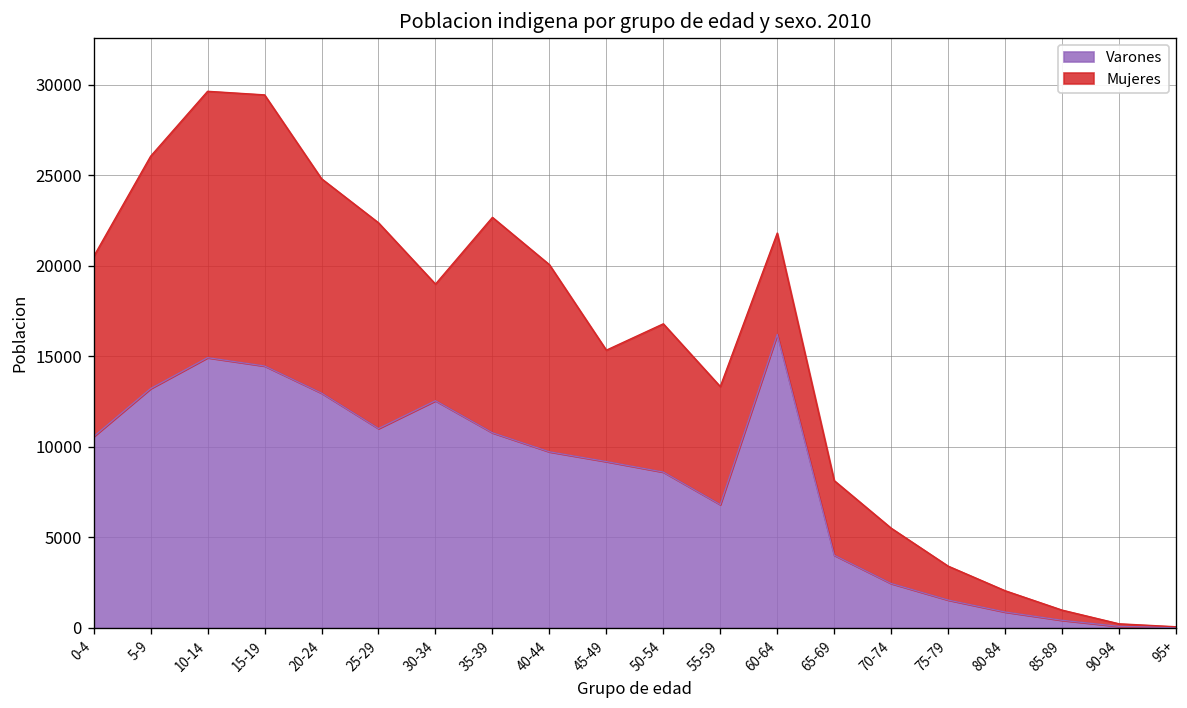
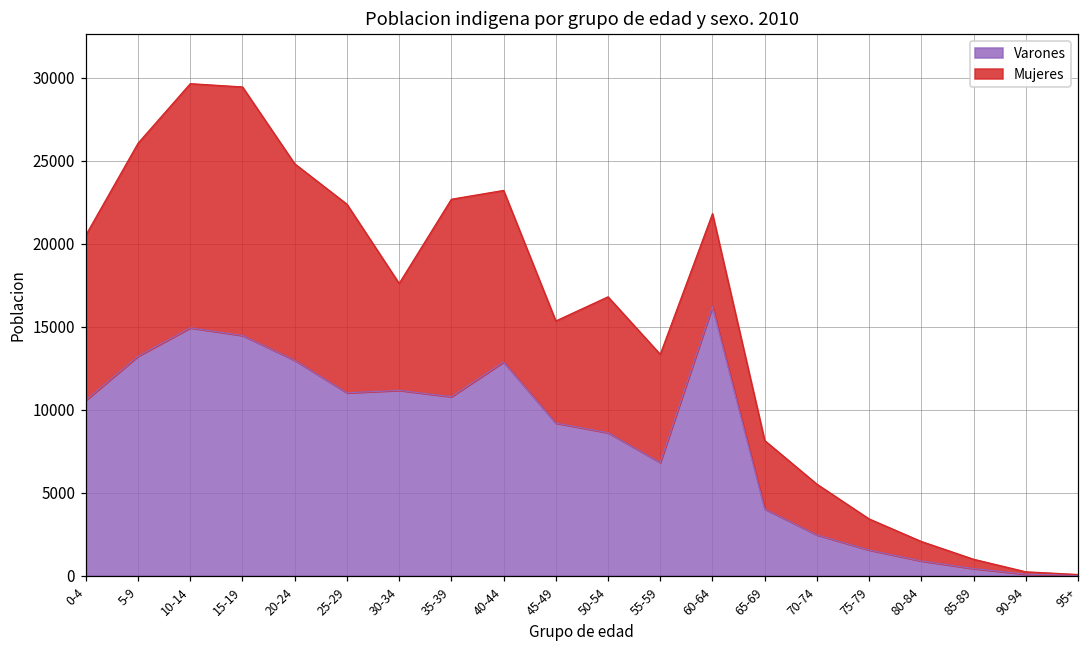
Varones, 30-34: 12600 -> 11200
Varones, 40-44: 9700 -> 12900
